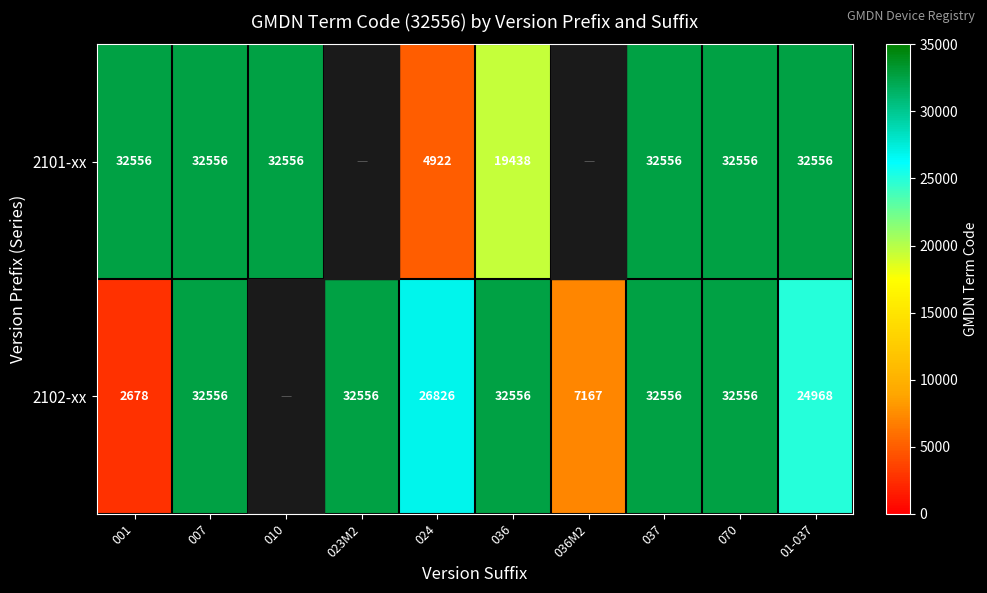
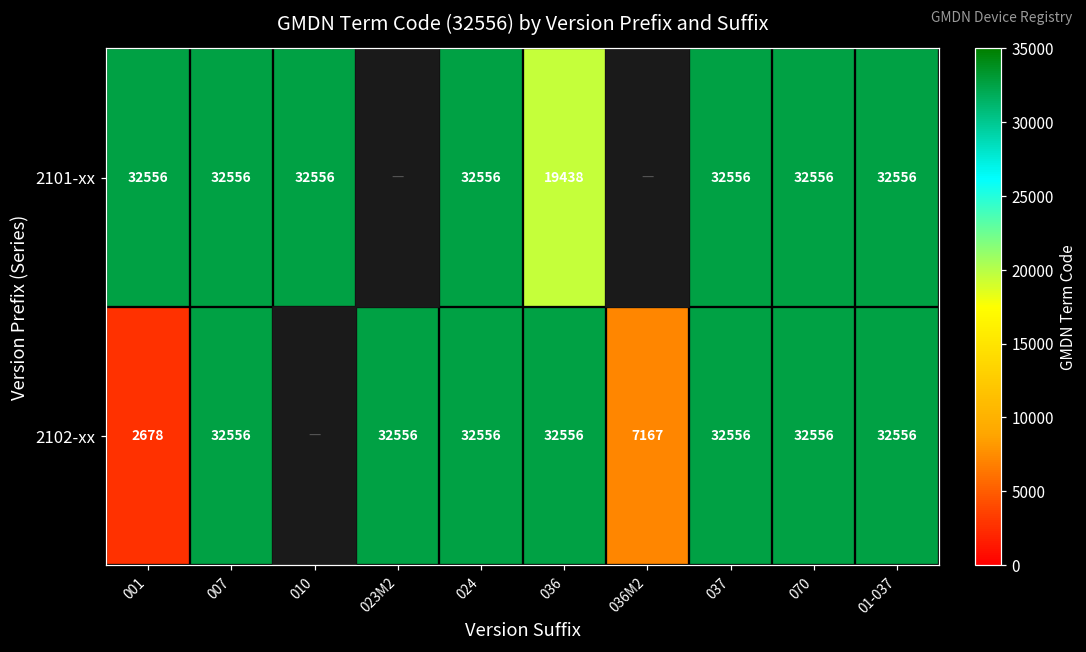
2101-xx, 024: 4922 -> 32556
2102-xx, 024: 26826 -> 32556
2102-xx, 01-037: 24968 -> 32556
